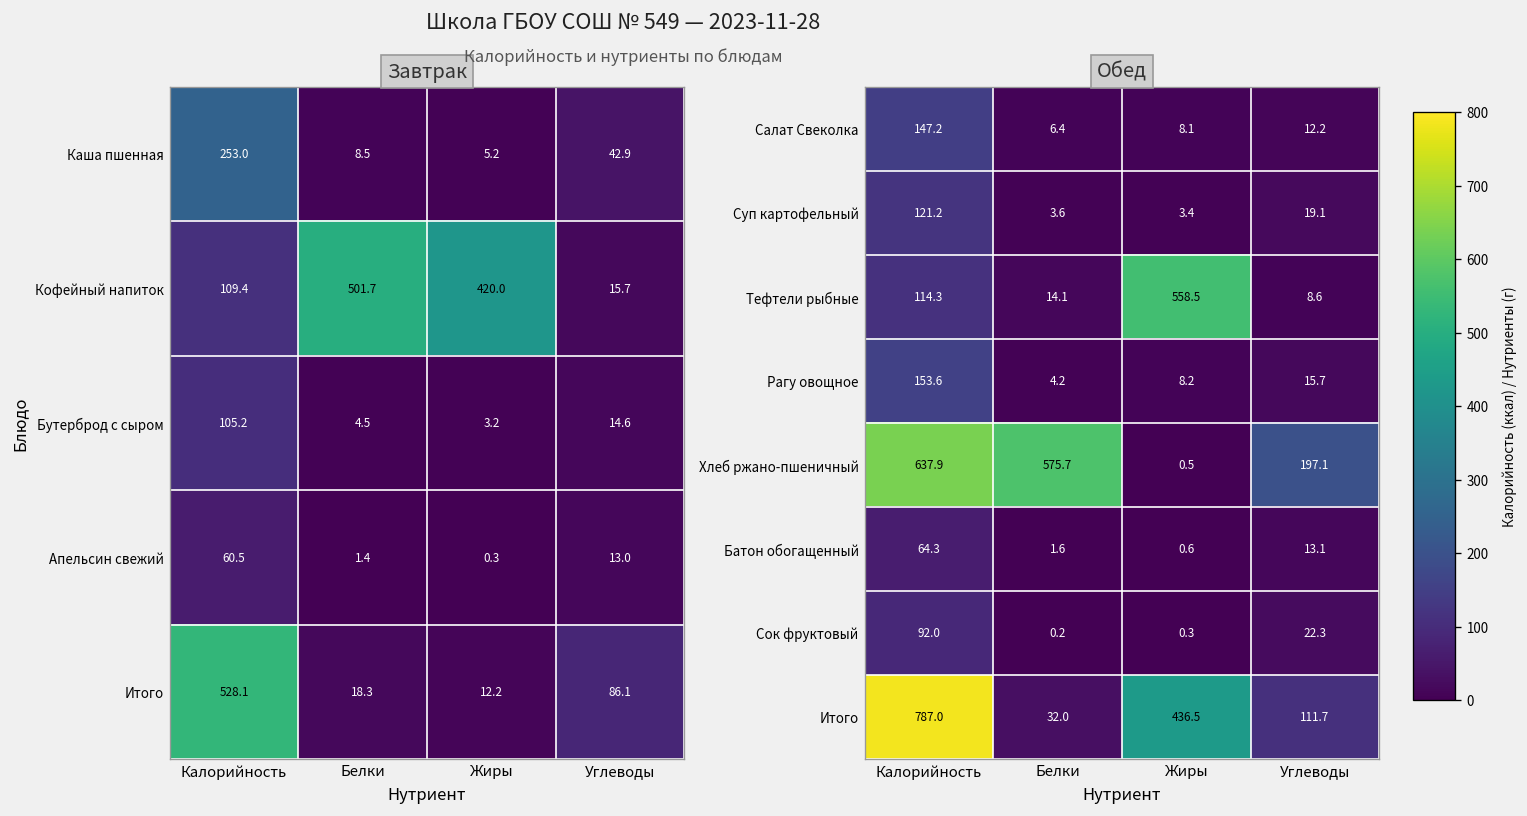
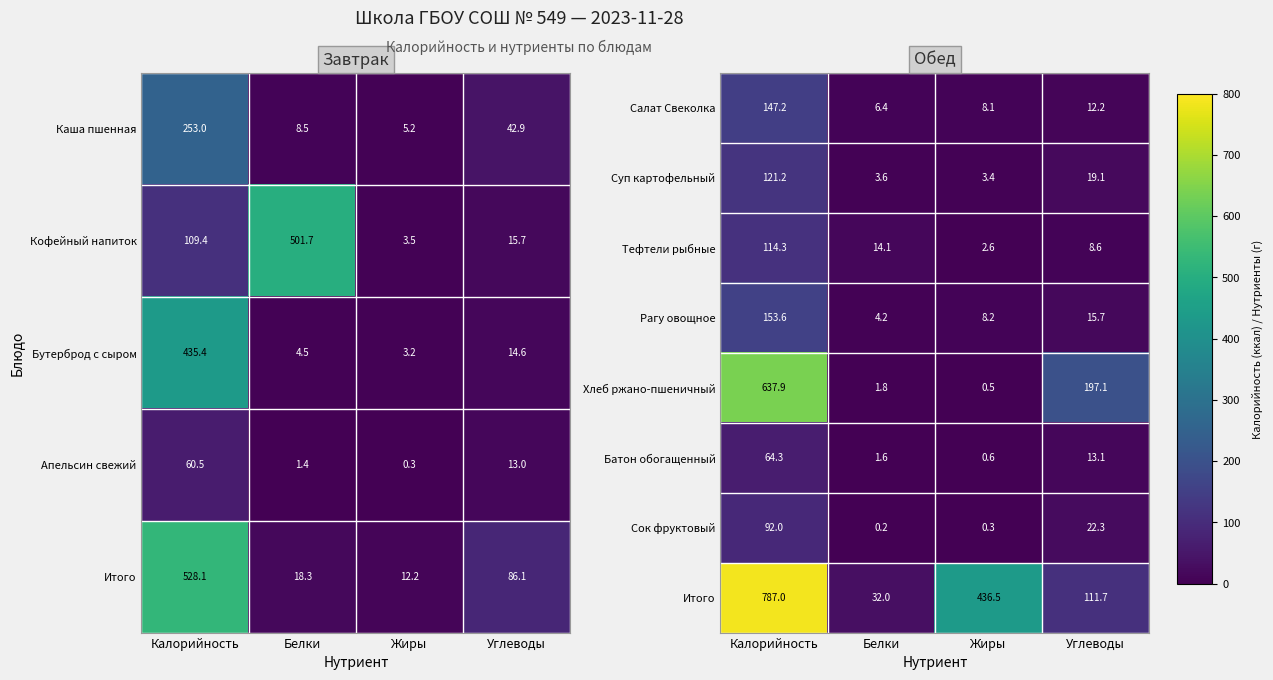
Завтрак, Кофейный напиток, Жиры: 420.0 -> 3.5
Завтрак, Бутерброд с сыром, Калорийность: 105.2 -> 435.4
Обед, Тефтели рыбные, Жиры: 558.5 -> 2.6
Обед, Хлеб ржано-пшеничный, Белки: 575.7 -> 1.8
